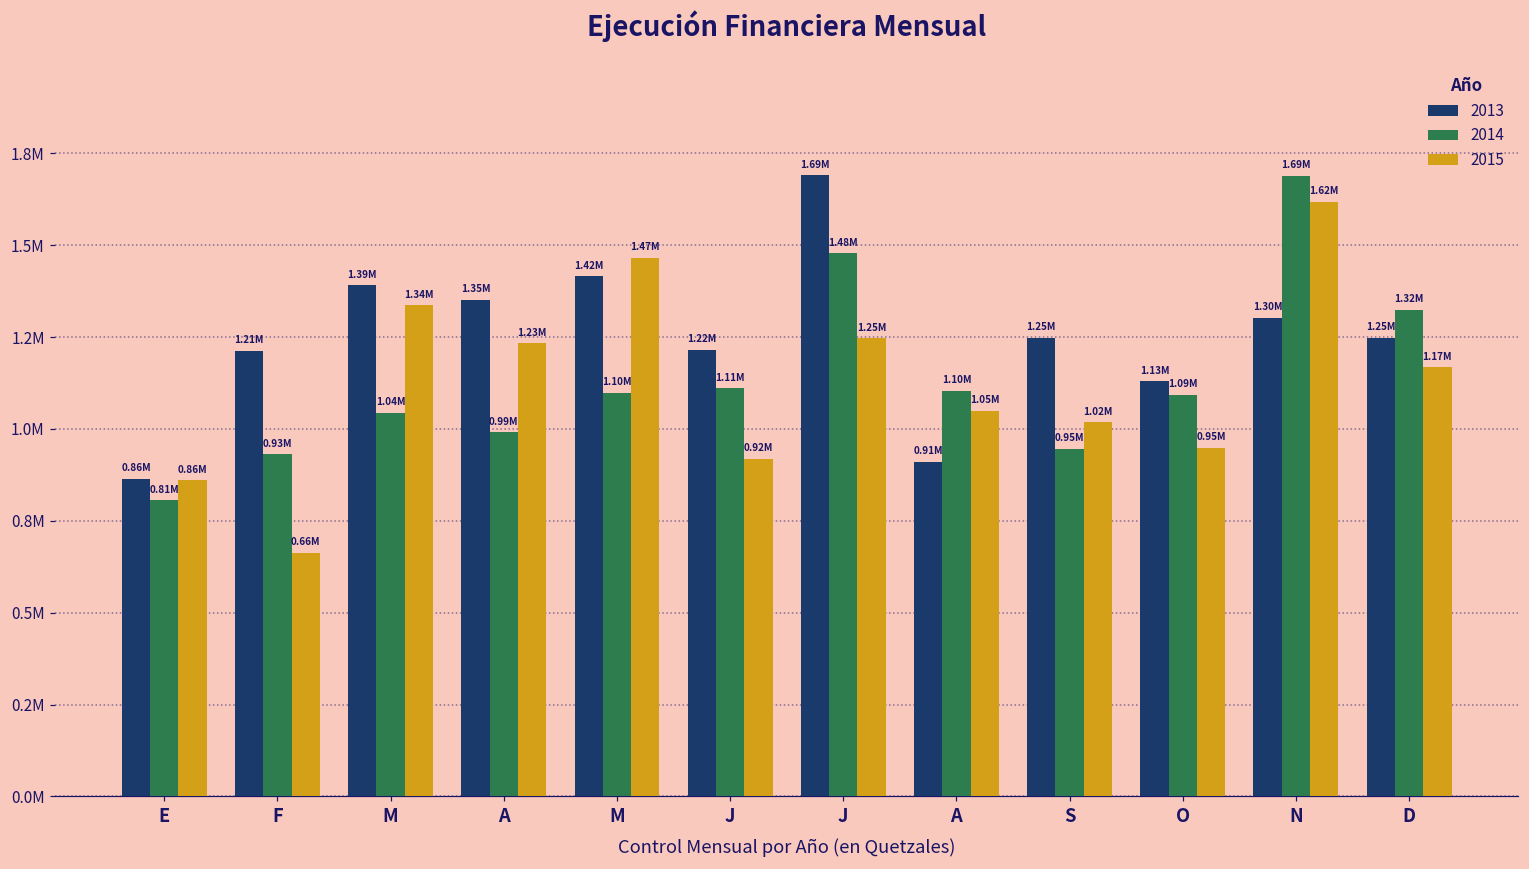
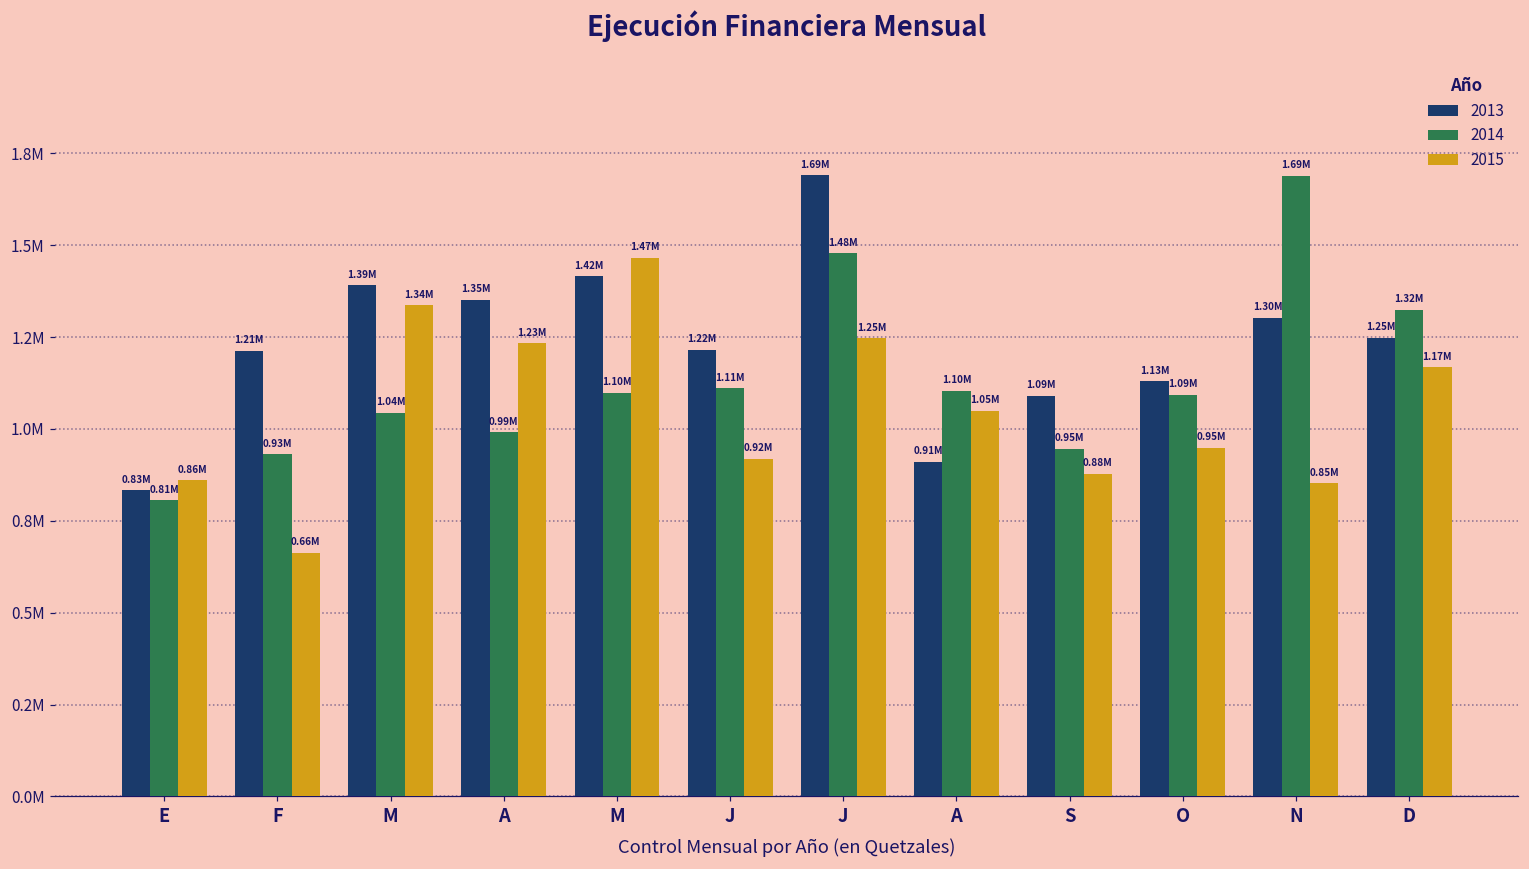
2013, E: 0.86M -> 0.83M
2013, S: 1.25M -> 1.09M
2015, S: 1.02M -> 0.88M
2015, N: 1.62M -> 0.85M
